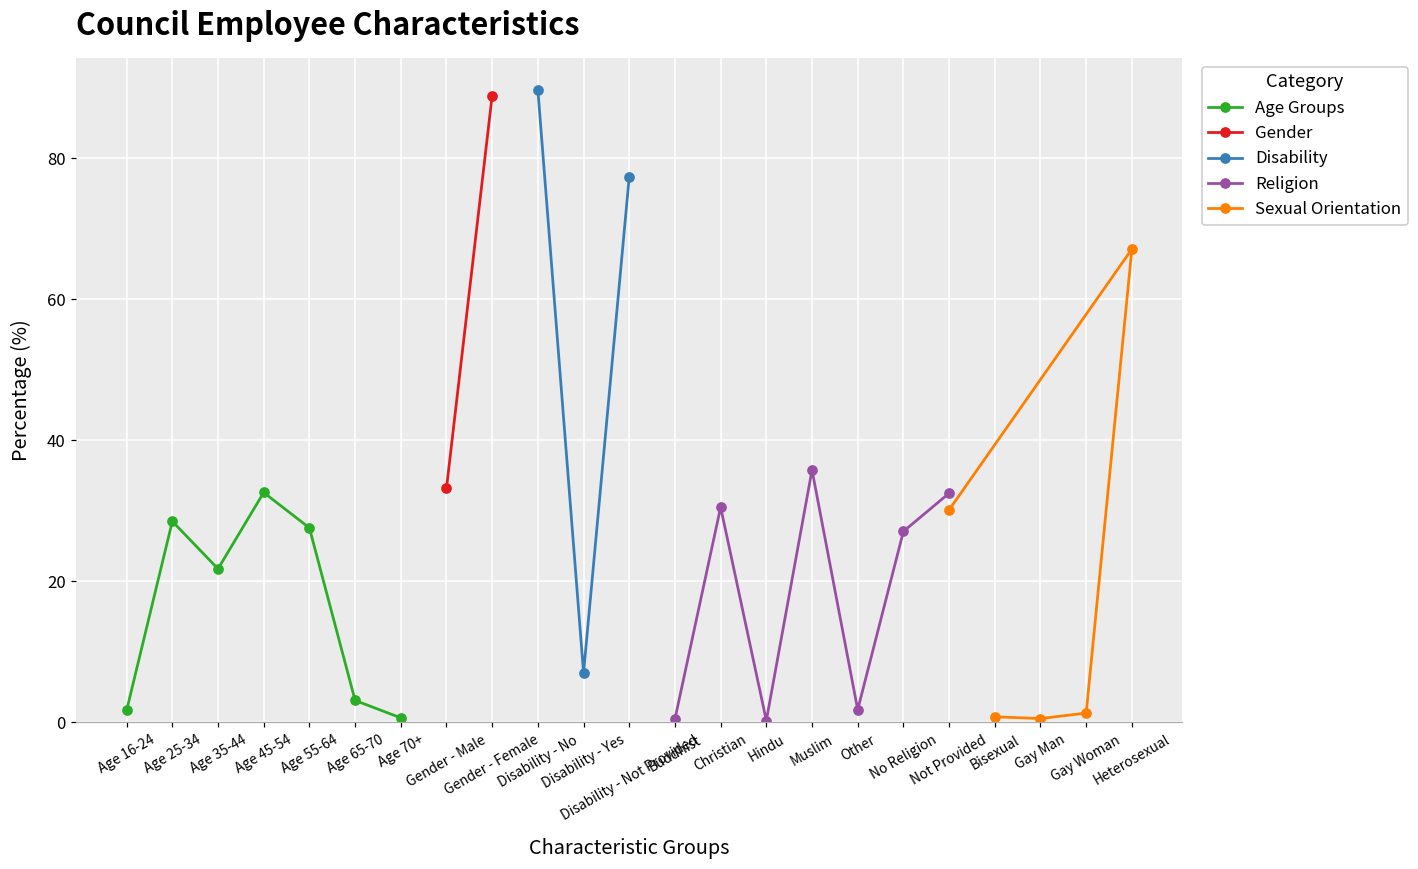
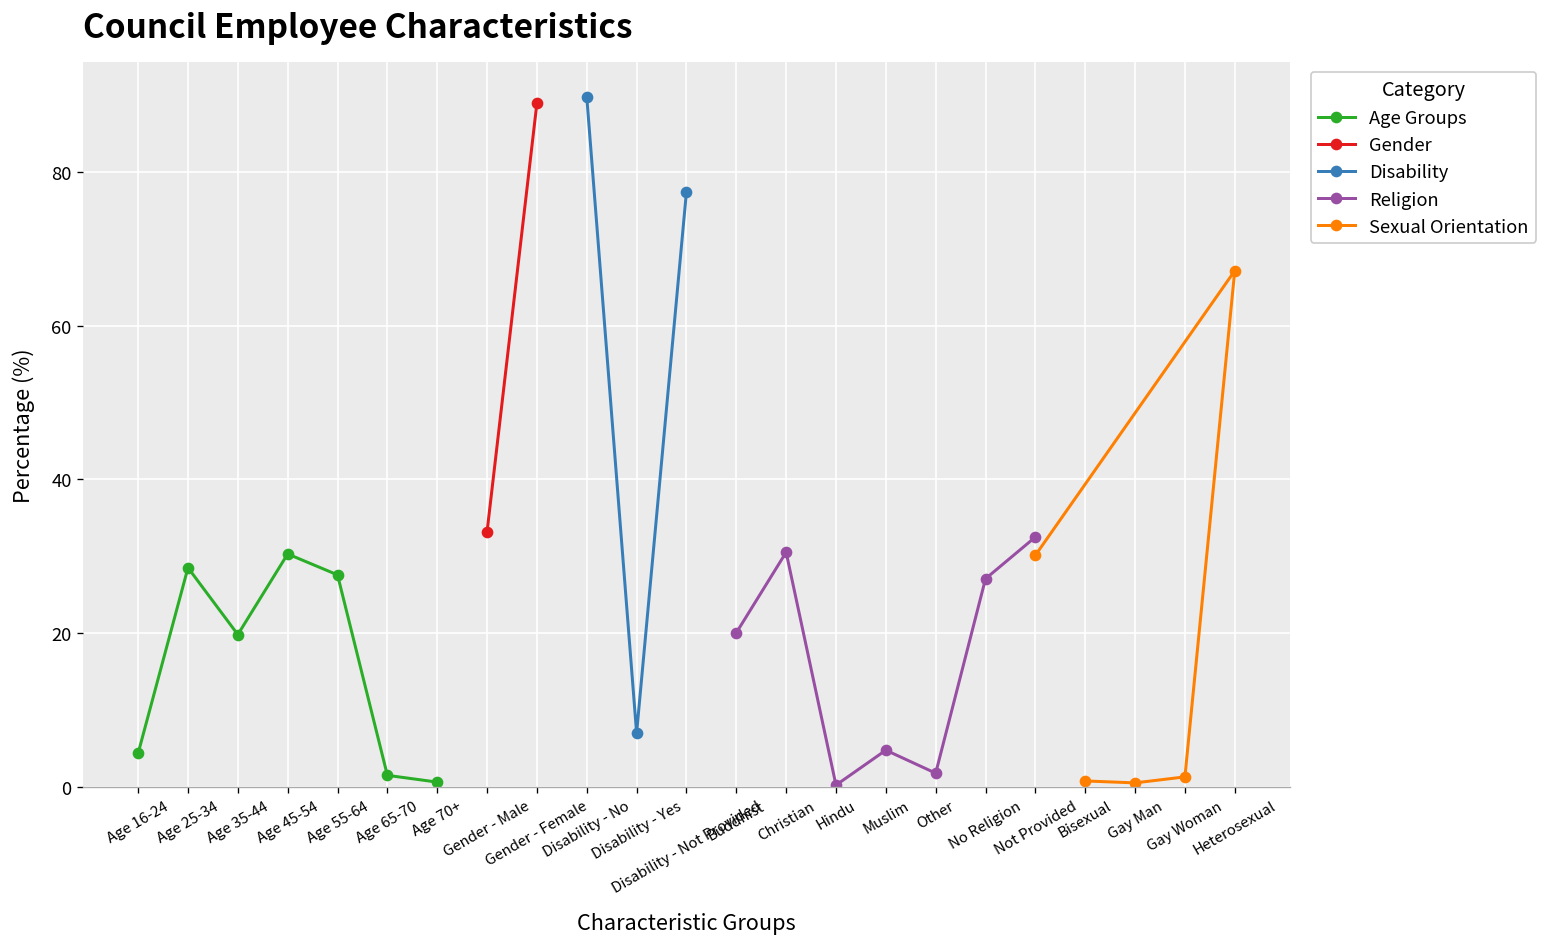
Age Groups, Age 16-24: 2 -> 4
Age Groups, Age 35-44: 22 -> 20
Age Groups, Age 45-54: 33 -> 30
Age Groups, Age 65-70: 3 -> 2
Religion, Buddhist: 0 -> 20
Religion, Muslim: 36 -> 5
